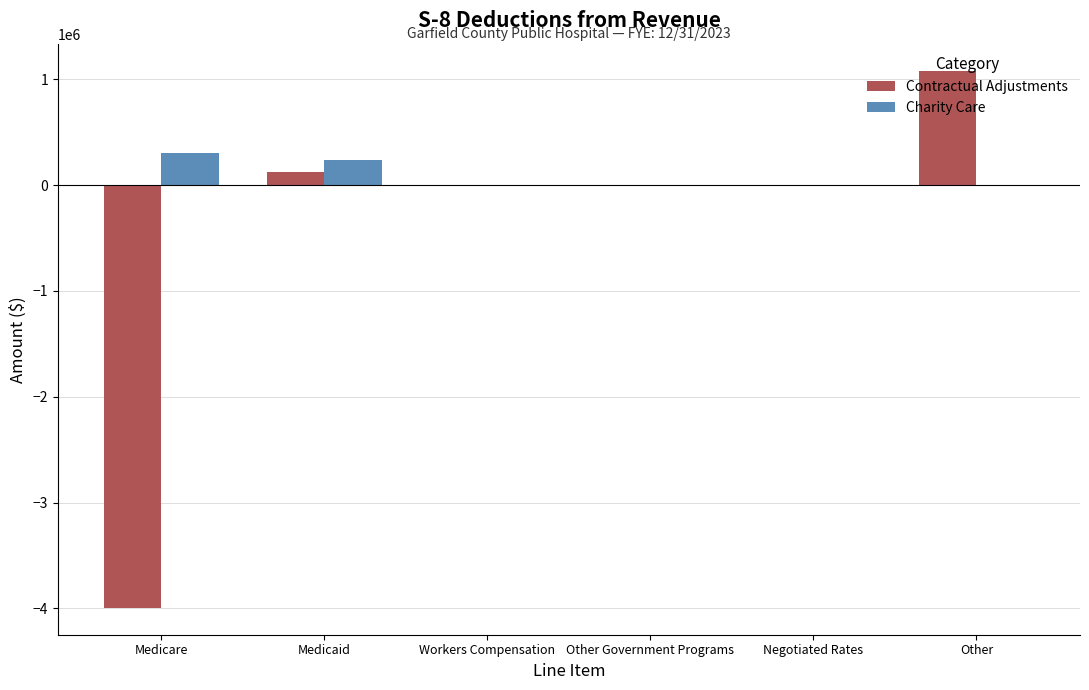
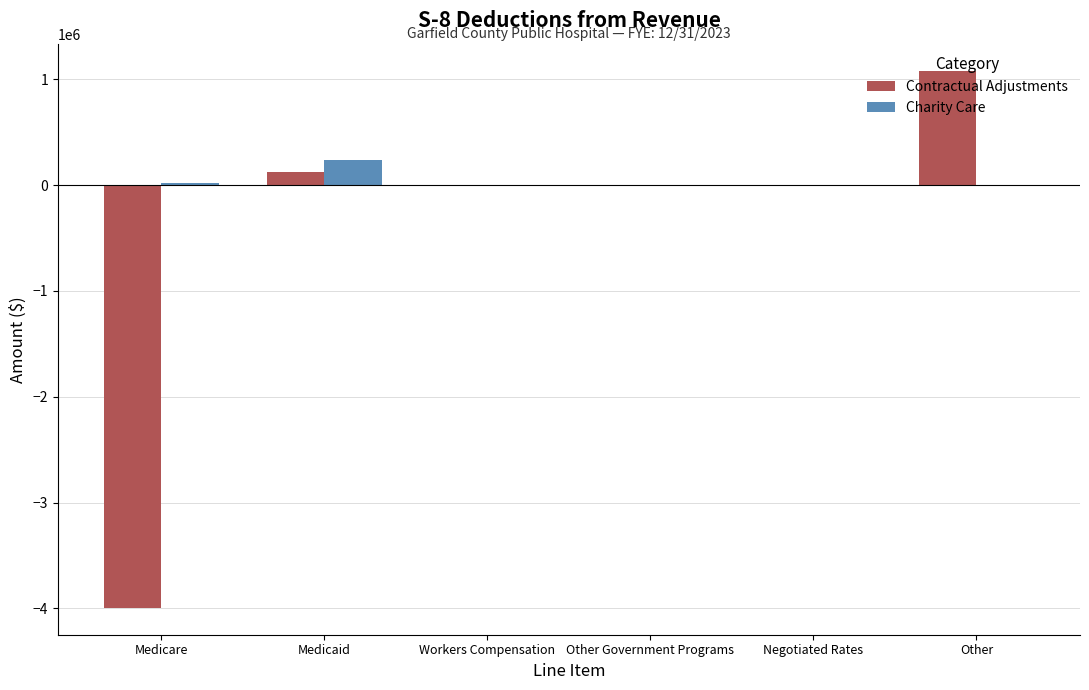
Charity Care, Medicare: 300000 -> 20000
